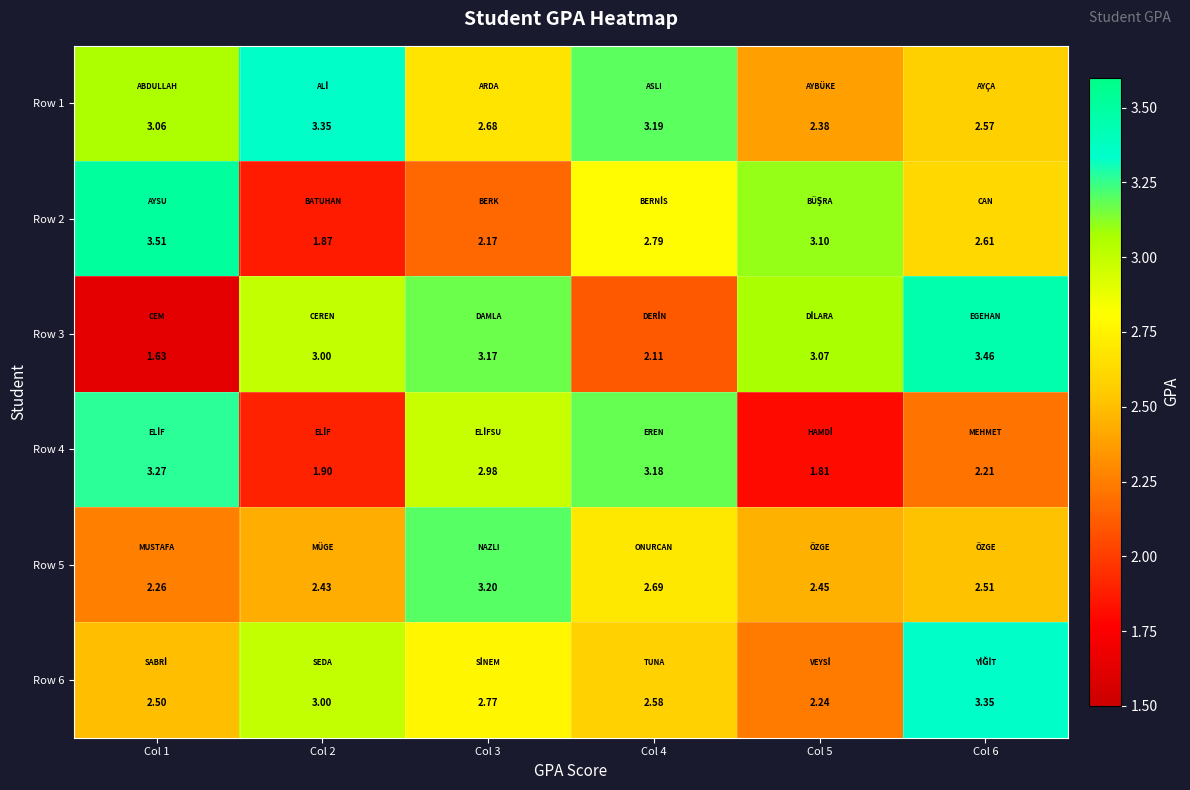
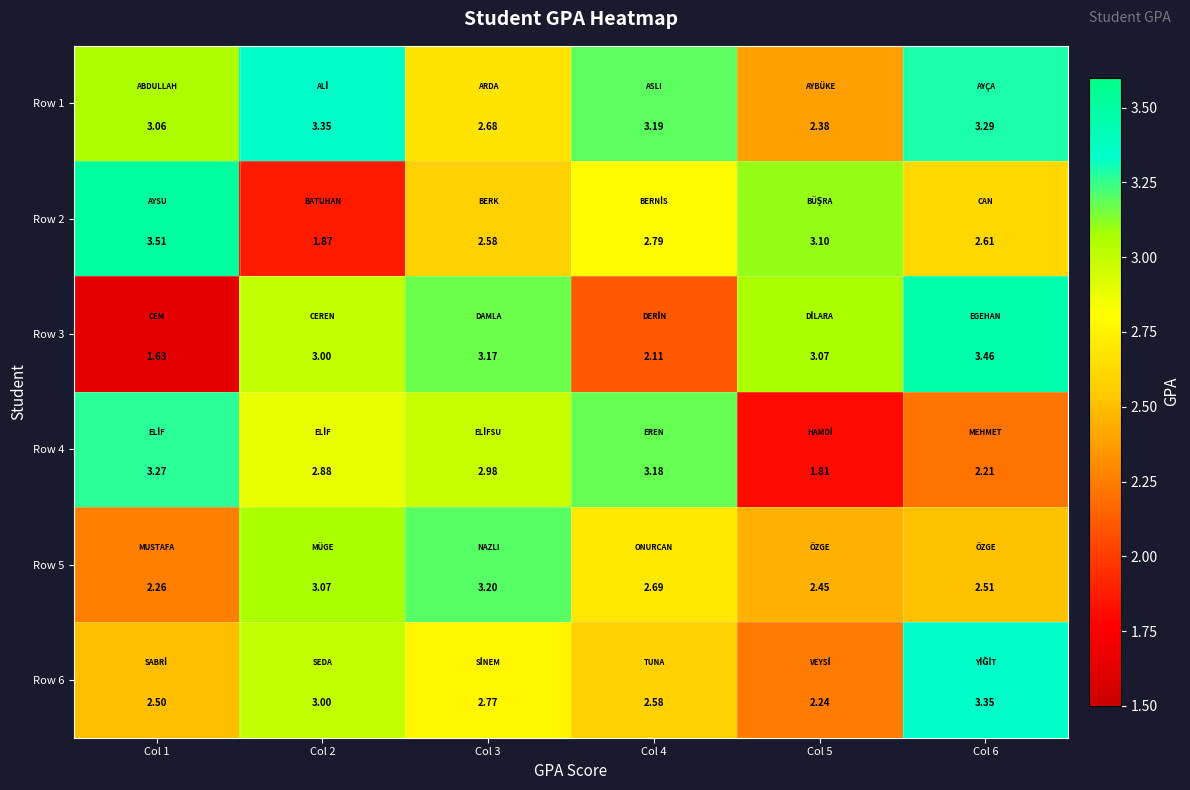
Row 1, Col 6: 2.57 -> 3.29
Row 2, Col 3: 2.17 -> 2.58
Row 4, Col 2: 1.90 -> 2.88
Row 5, Col 2: 2.43 -> 3.07
